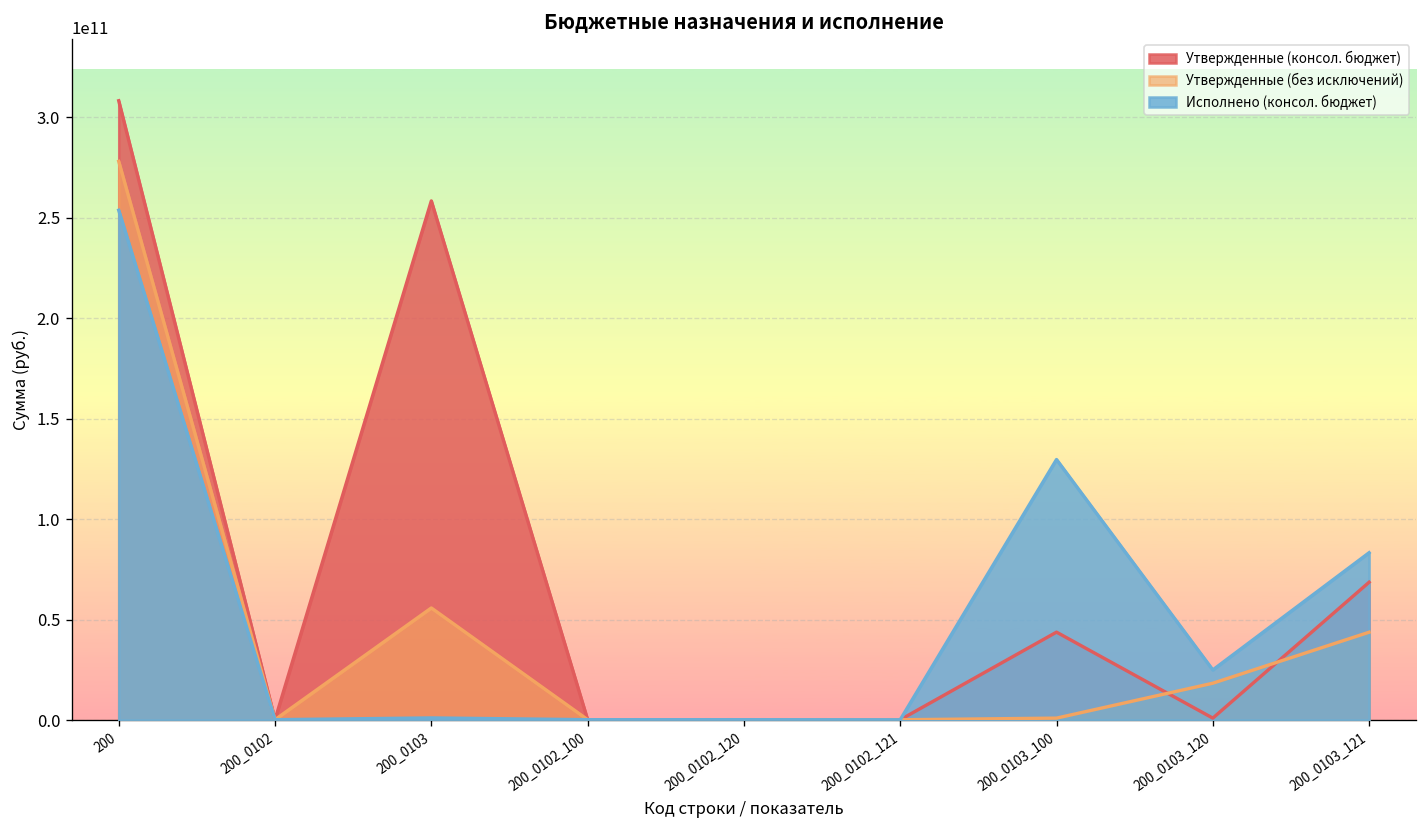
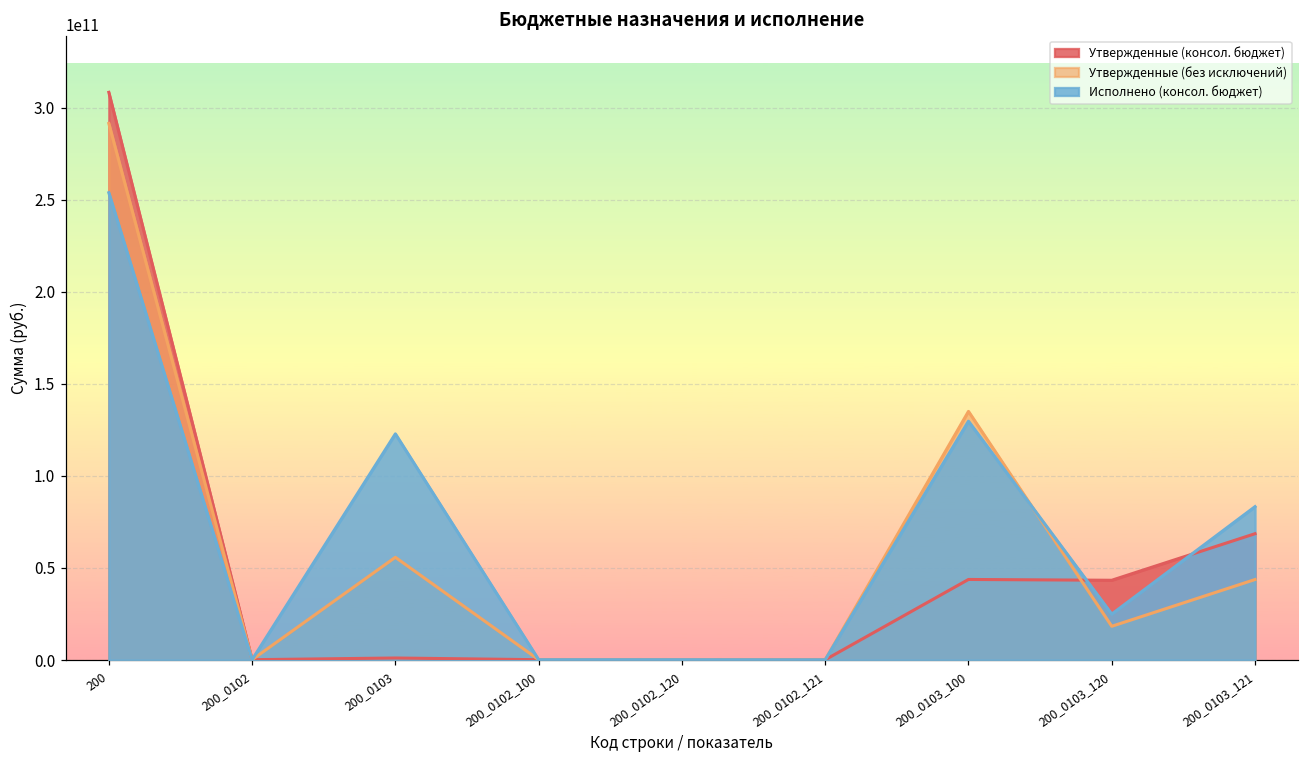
Утвержденные (без исключений), 200: 278000000000 -> 291000000000
Утвержденные (консол. бюджет), 200_0103: 258000000000 -> 1000000000
Исполнено (консол. бюджет), 200_0103: 1000000000 -> 123000000000
Утвержденные (без исключений), 200_0103_100: 1000000000 -> 135000000000
Утвержденные (консол. бюджет), 200_0103_120: 1000000000 -> 43000000000
